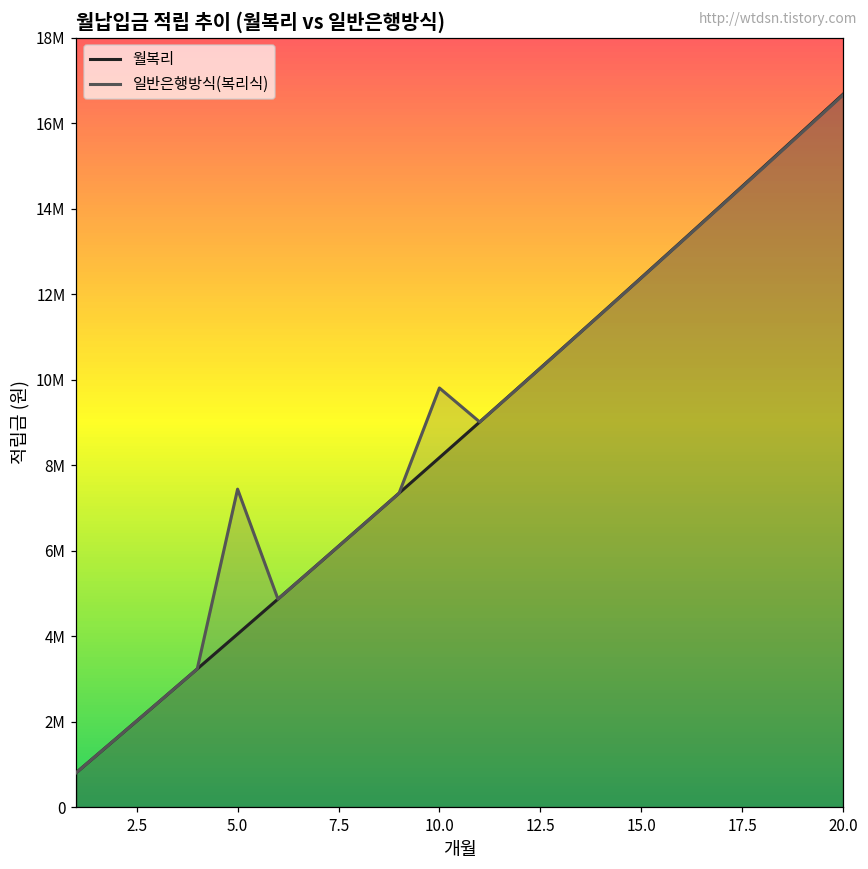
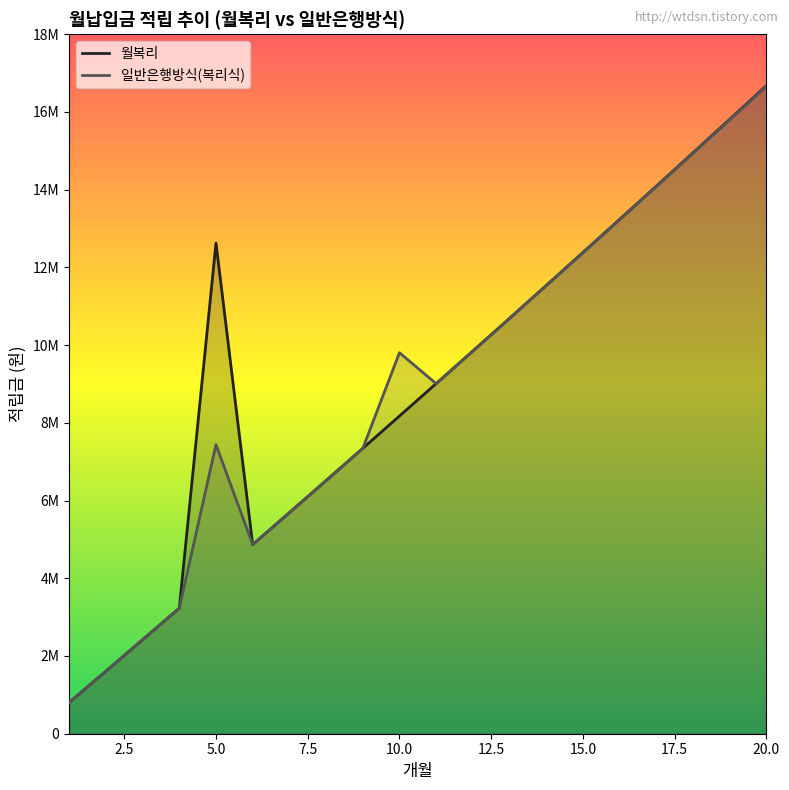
월복리, 5.0: 4000000 -> 12600000
